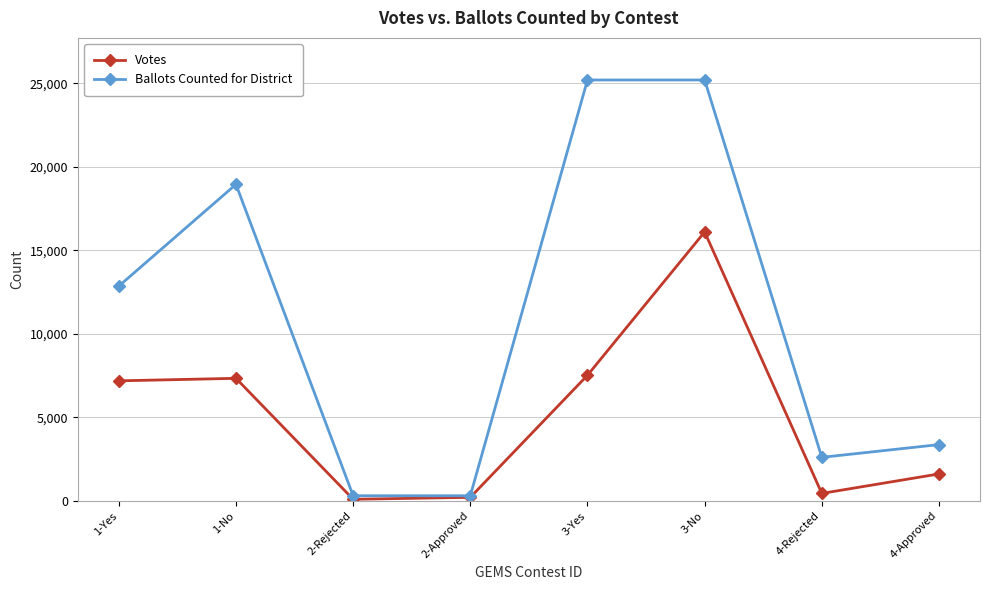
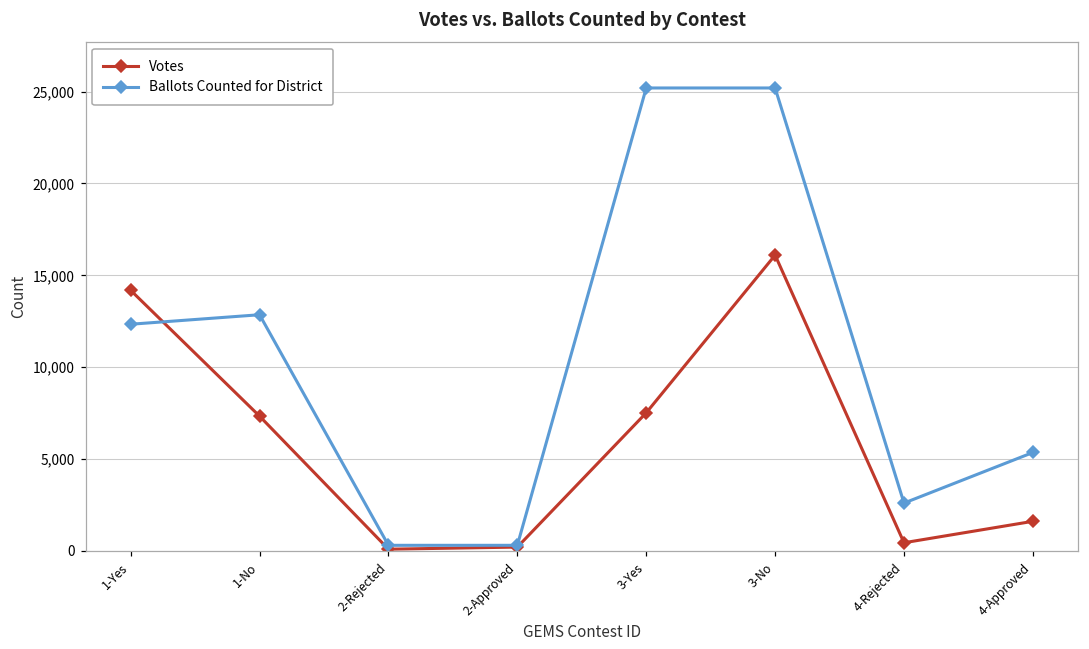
Votes, 1-Yes: 7,200 -> 14,200
Ballots Counted for District, 1-Yes: 12,900 -> 12,300
Ballots Counted for District, 1-No: 18,900 -> 12,900
Ballots Counted for District, 4-Approved: 3,400 -> 5,400
